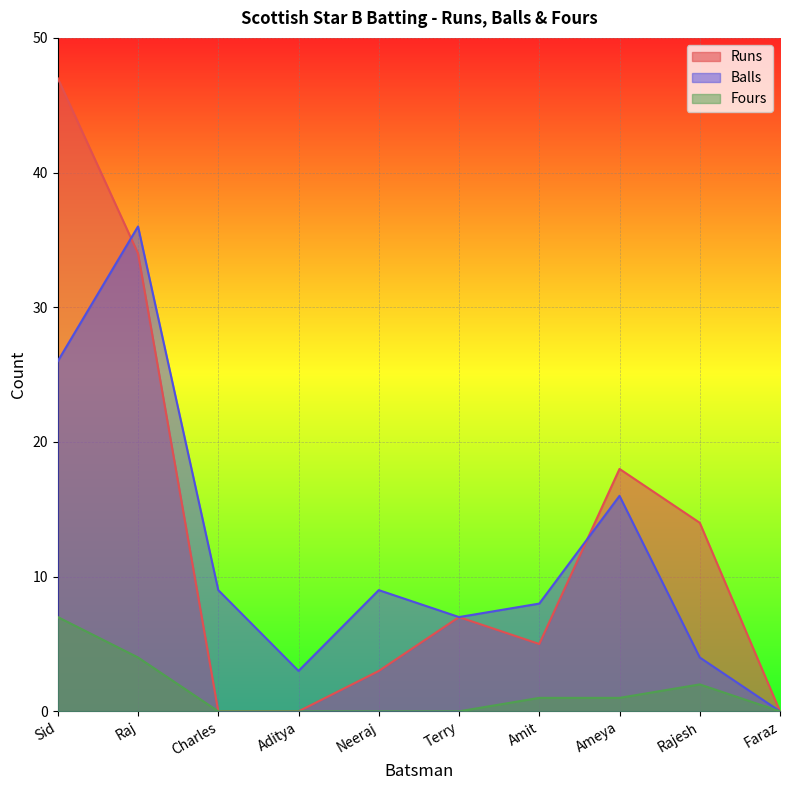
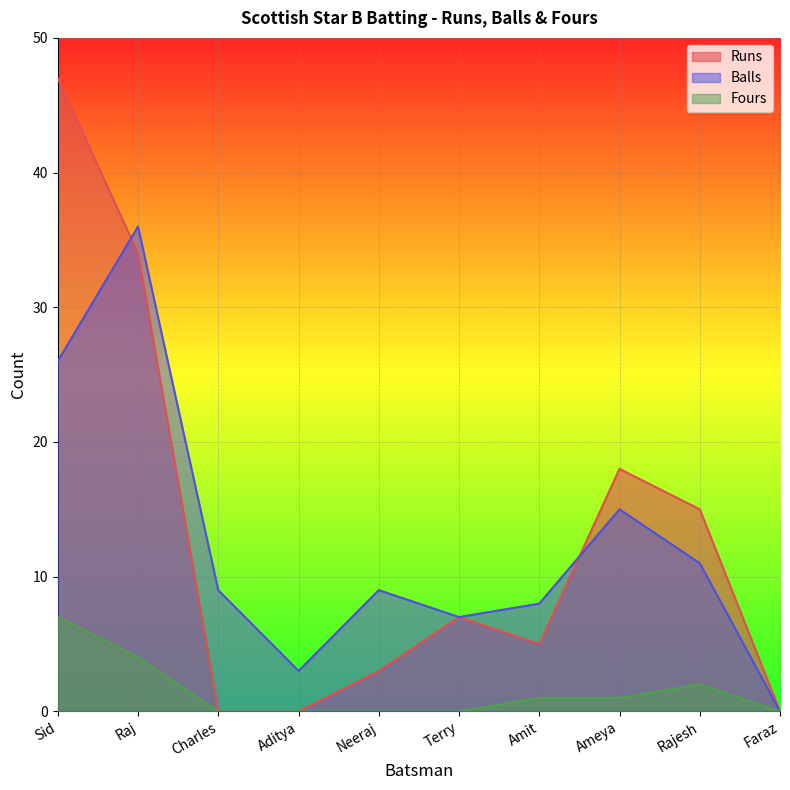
Balls, Ameya: 16 -> 15
Runs, Rajesh: 14 -> 15
Balls, Rajesh: 4 -> 11
